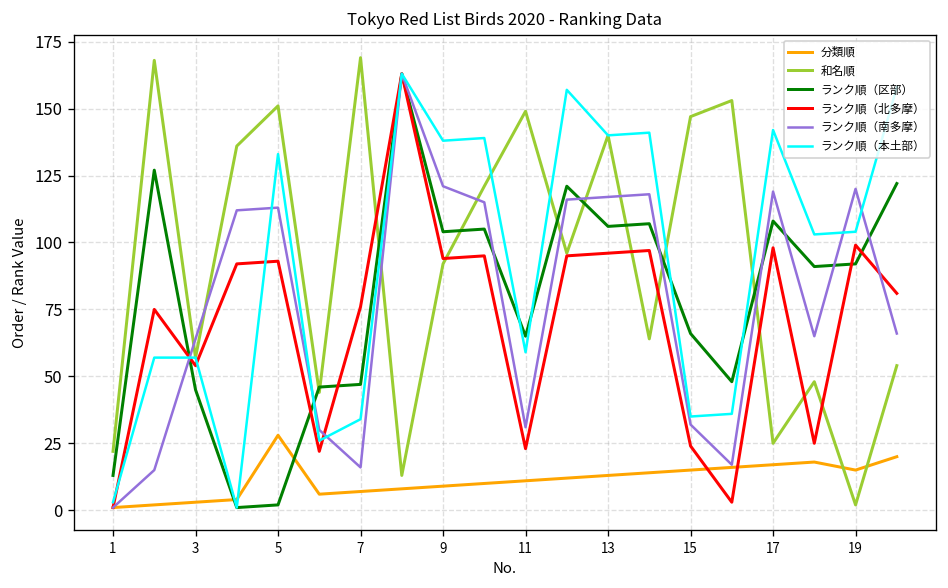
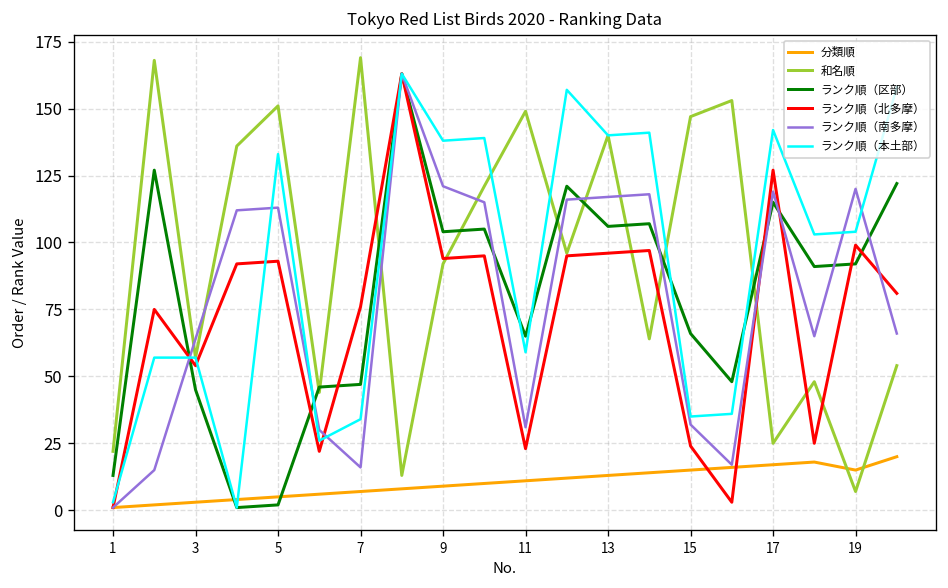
分類順, 5: 28 -> 5
ランク順（区部）, 17: 108 -> 115
ランク順（北多摩）, 17: 98 -> 127
和名順, 19: 2 -> 7
